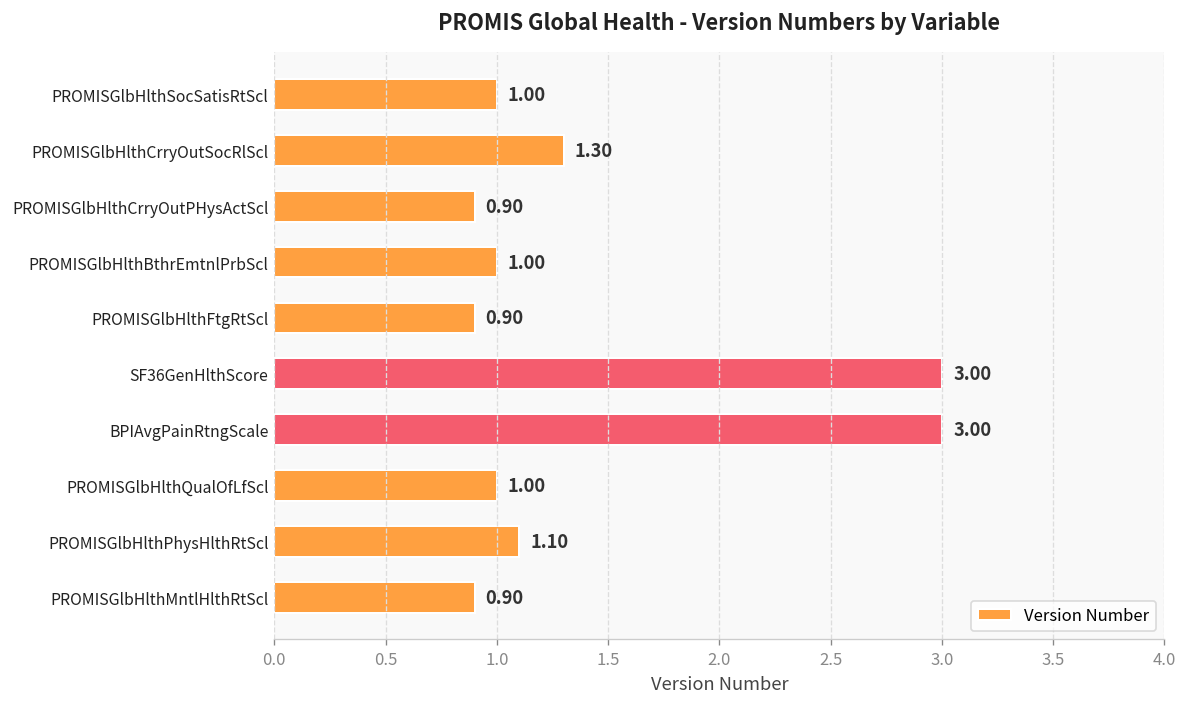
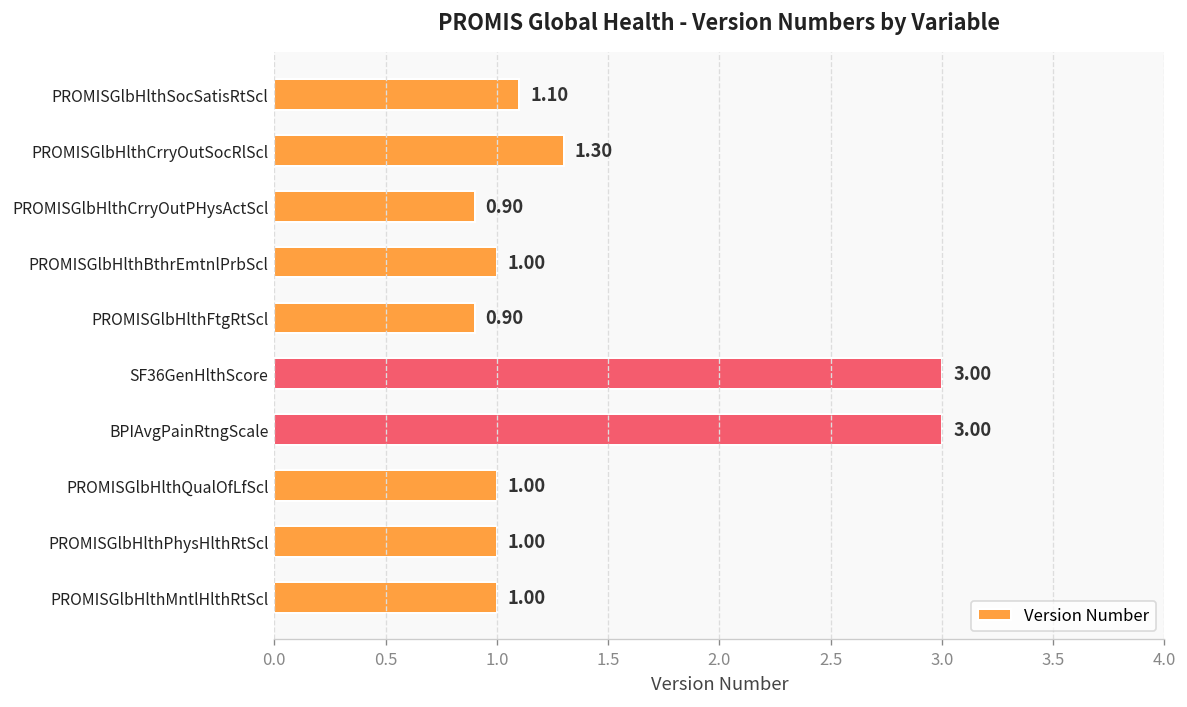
PROMISGlbHlthSocSatisRtScl: 1.00 -> 1.10
PROMISGlbHlthPhysHlthRtScl: 1.10 -> 1.00
PROMISGlbHlthMntlHlthRtScl: 0.90 -> 1.00
